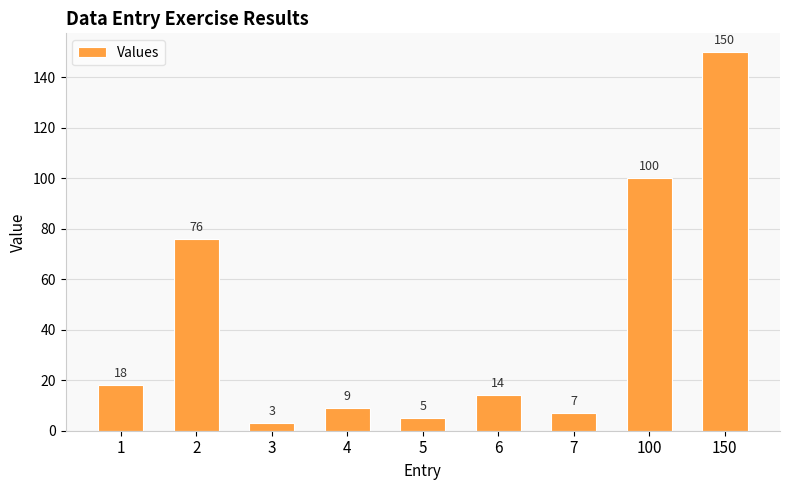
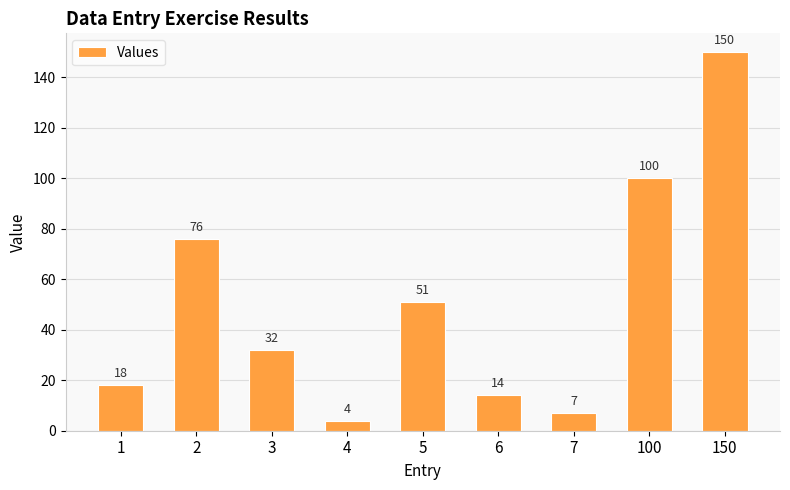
3: 3 -> 32
4: 9 -> 4
5: 5 -> 51
